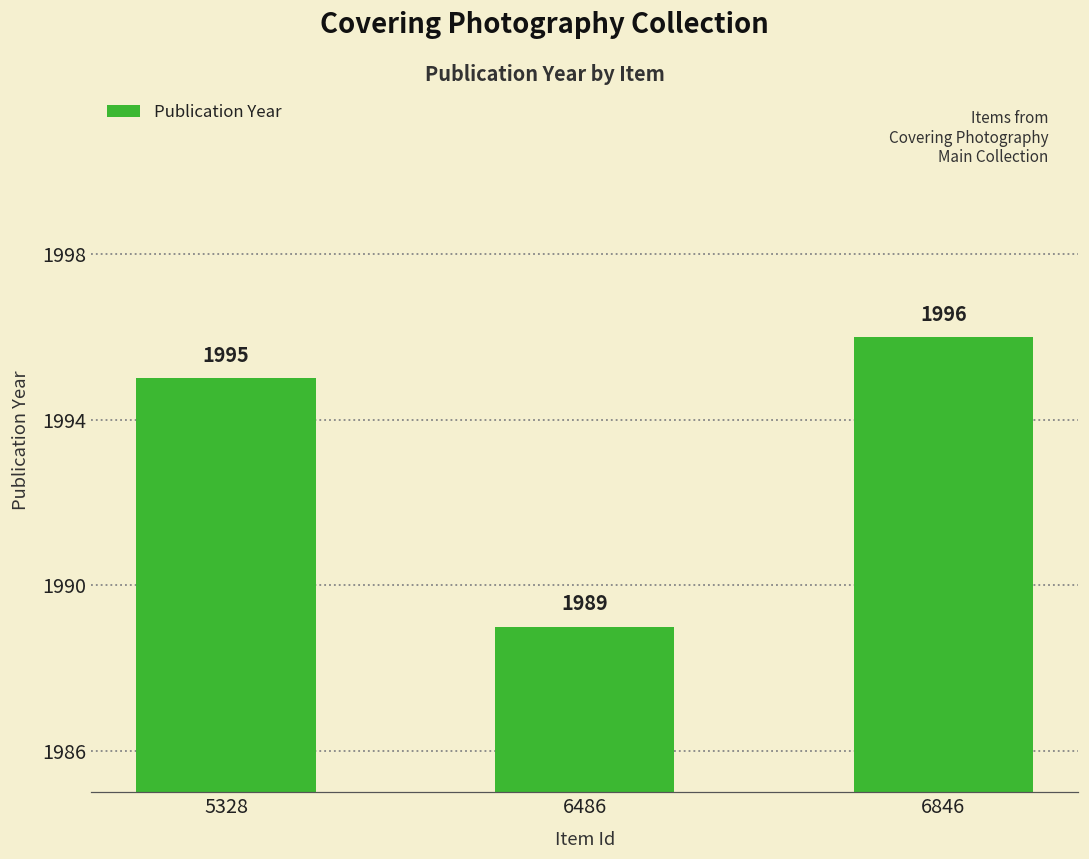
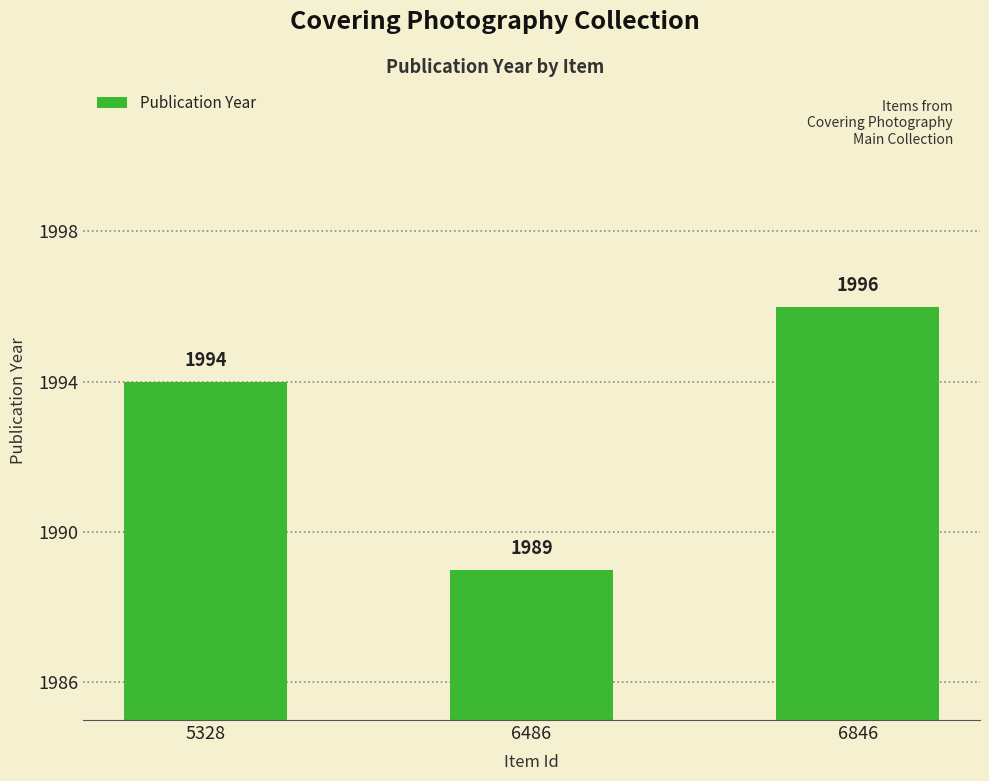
5328: 1995 -> 1994
